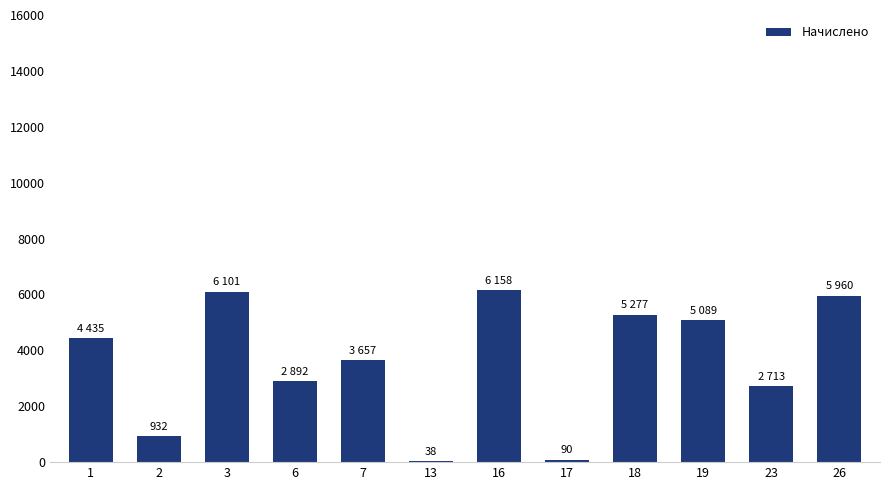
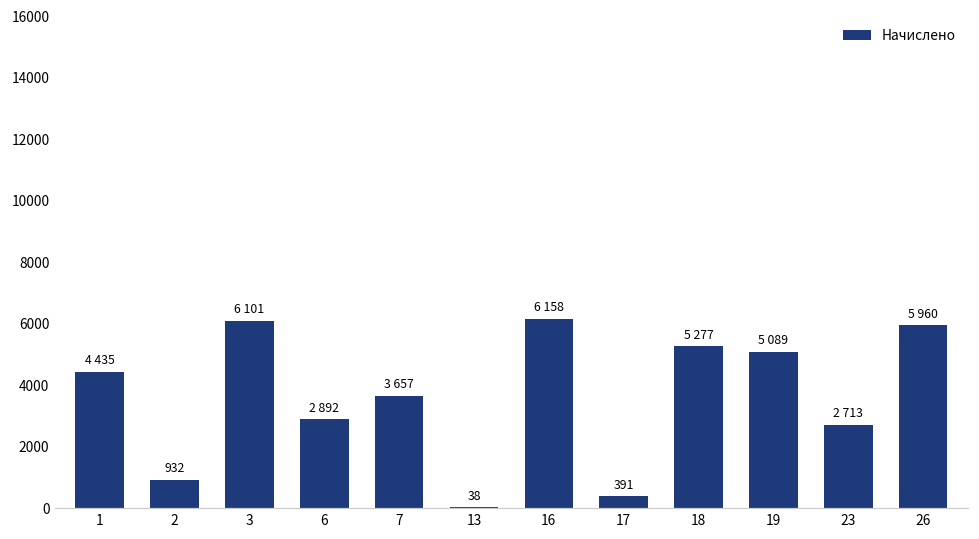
17: 90 -> 391
